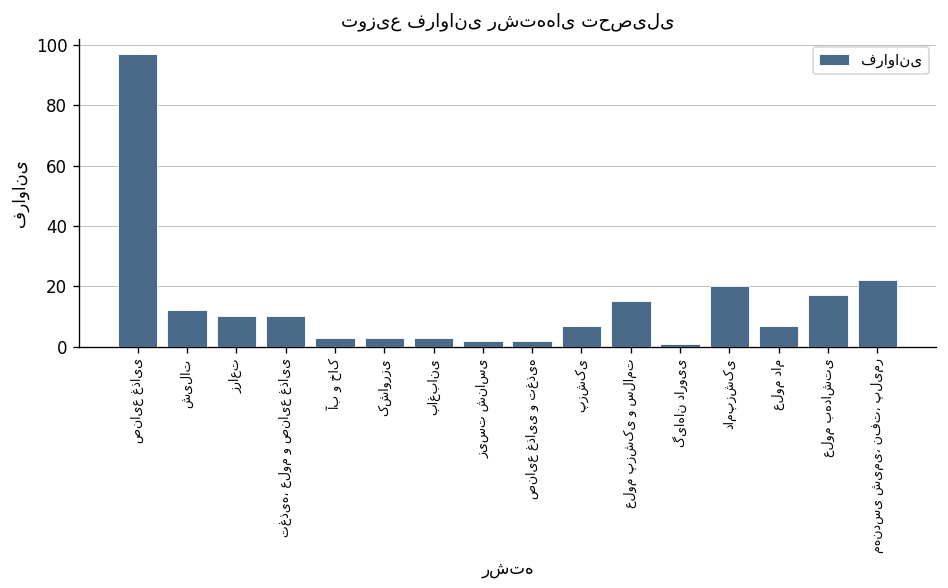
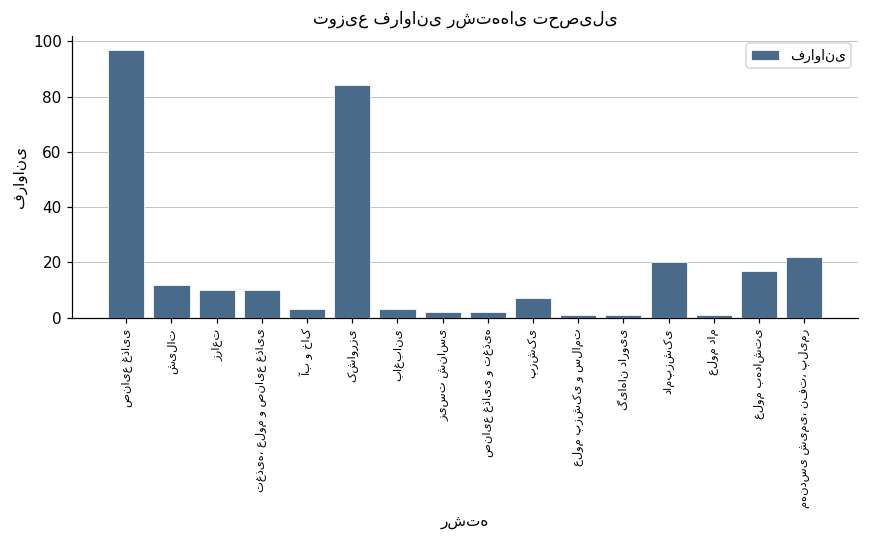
کشاورزی: 3 -> 84
علوم پزشکی و سلامت: 15 -> 1
علوم دام: 7 -> 1
